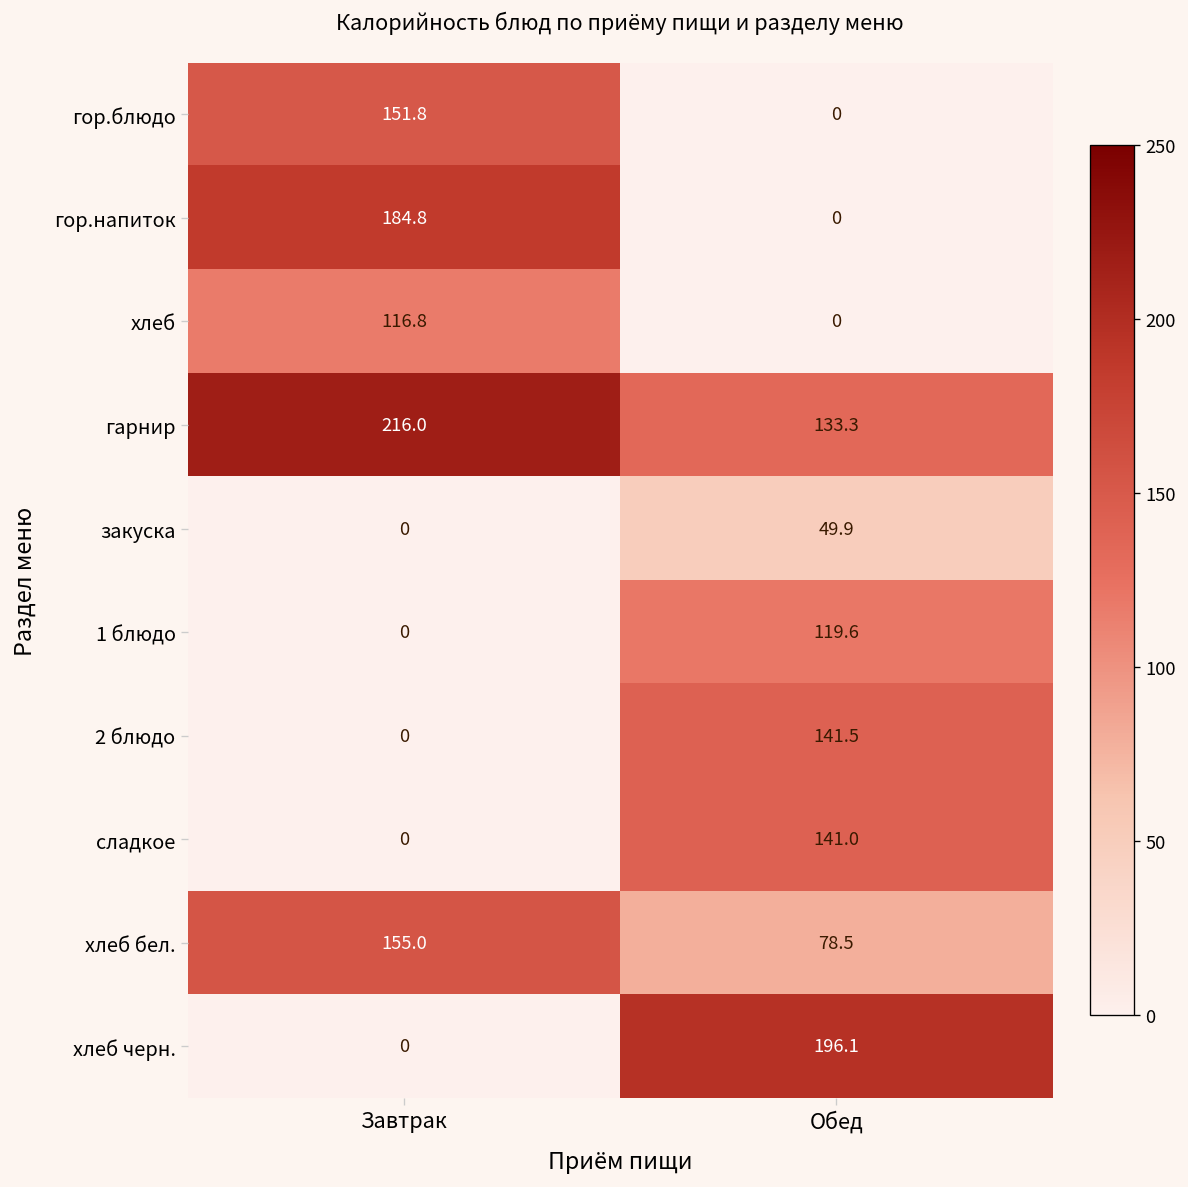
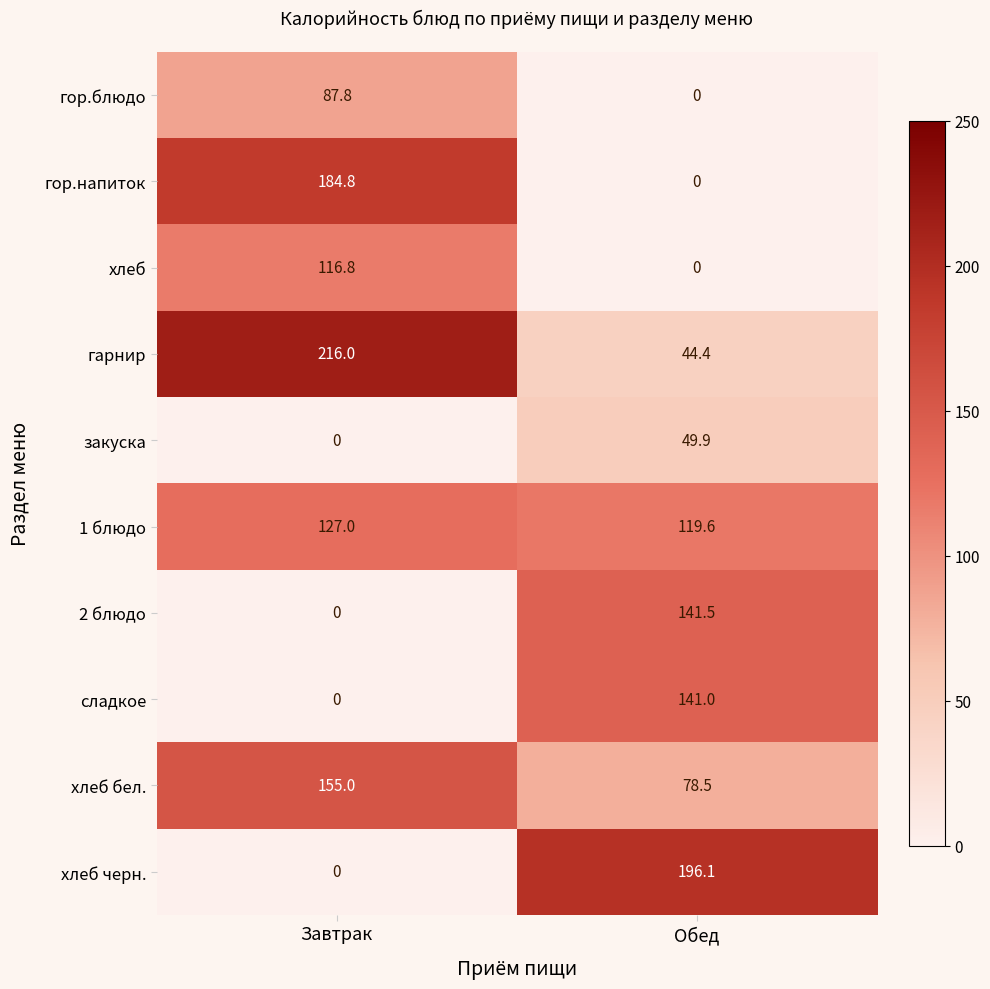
гор.блюдо, Завтрак: 151.8 -> 87.8
гарнир, Обед: 133.3 -> 44.4
1 блюдо, Завтрак: 0 -> 127.0
